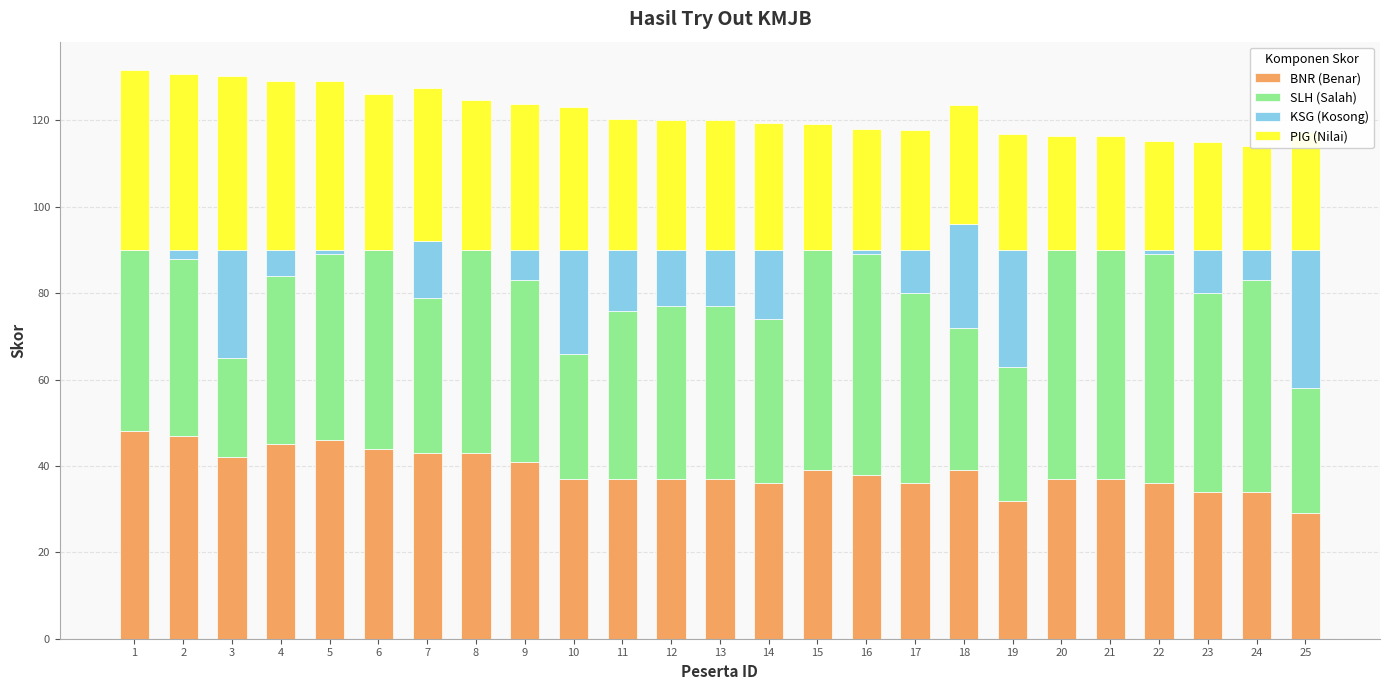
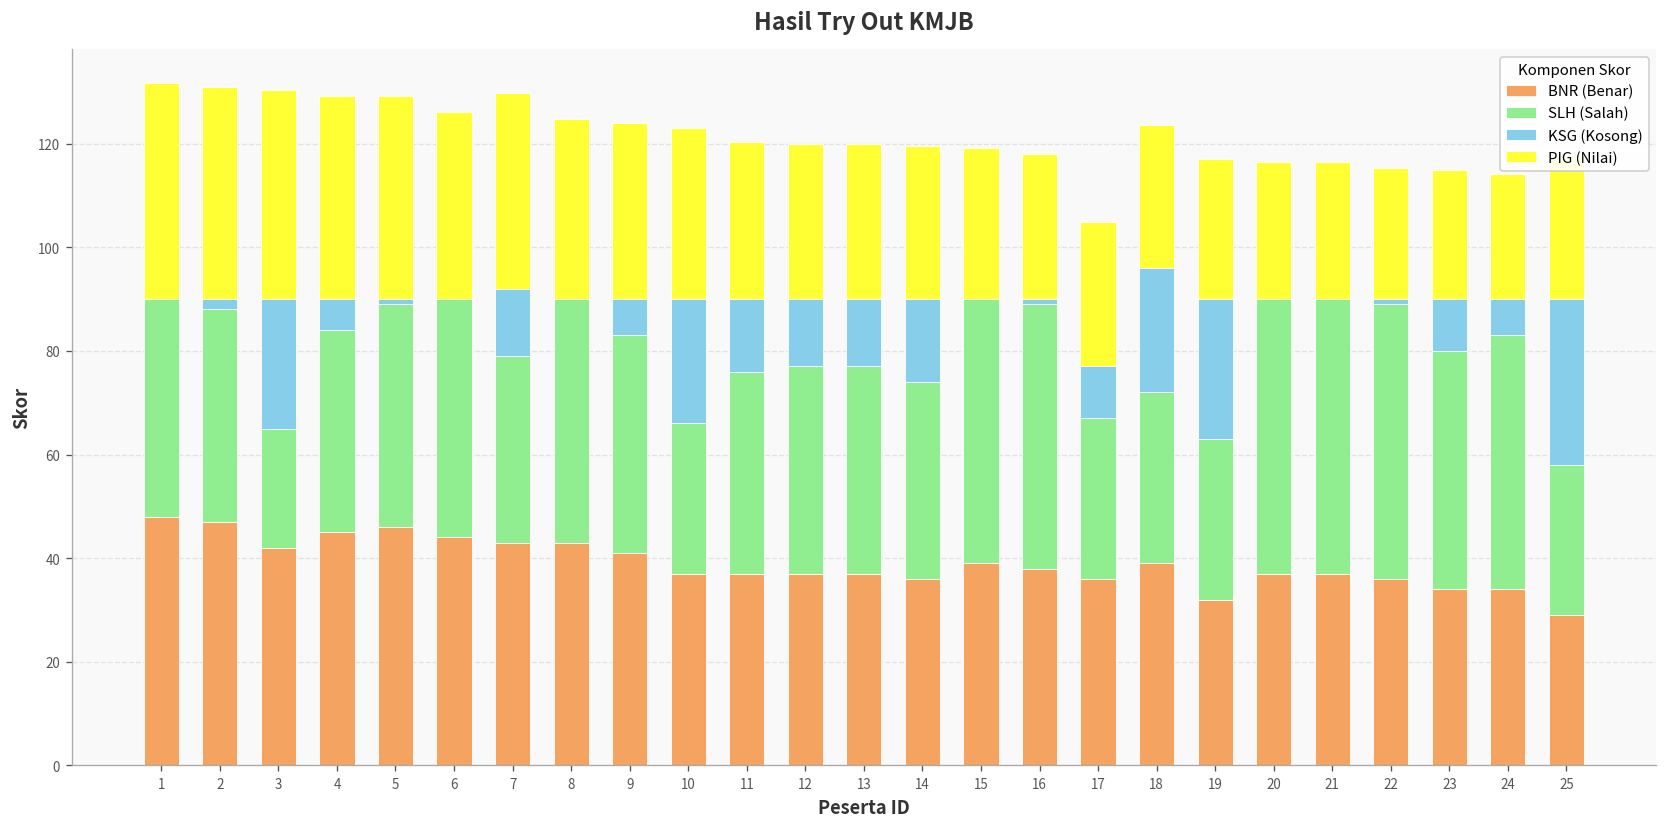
PIG (Nilai), 7: 36 -> 38
SLH (Salah), 17: 44 -> 31
